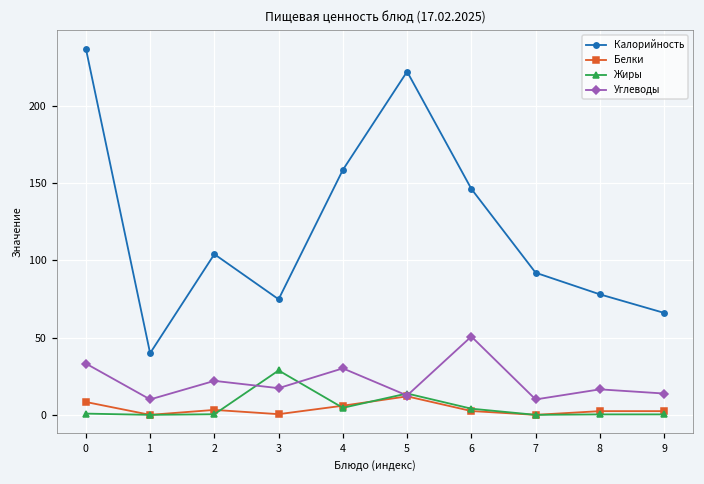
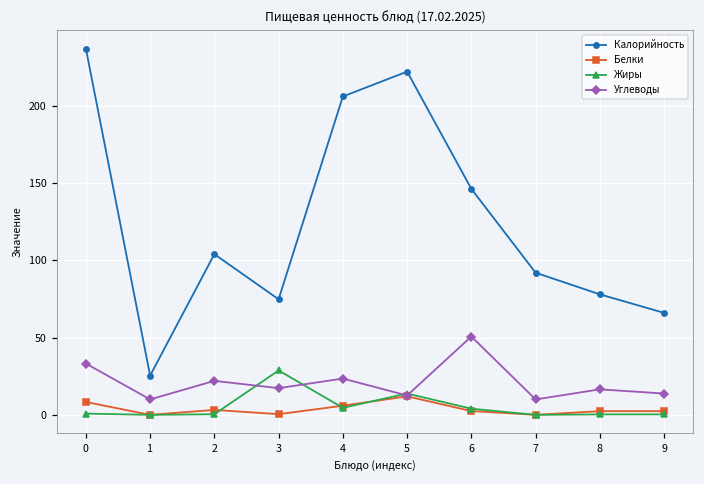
Калорийность, 1: 40 -> 25
Калорийность, 4: 159 -> 206
Углеводы, 4: 30 -> 23
